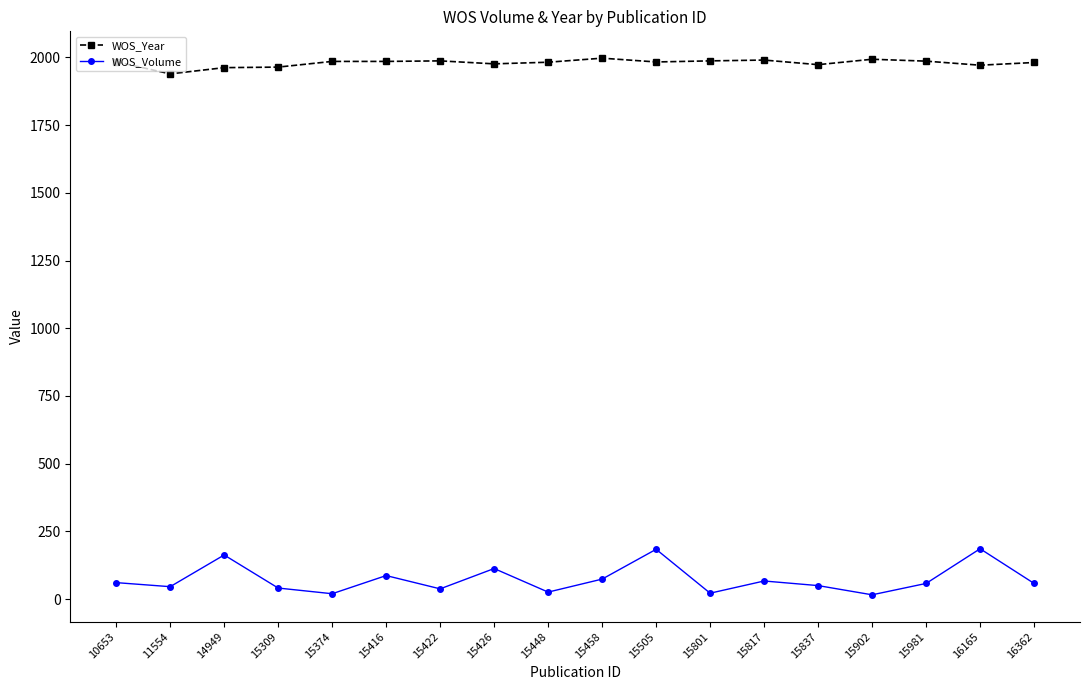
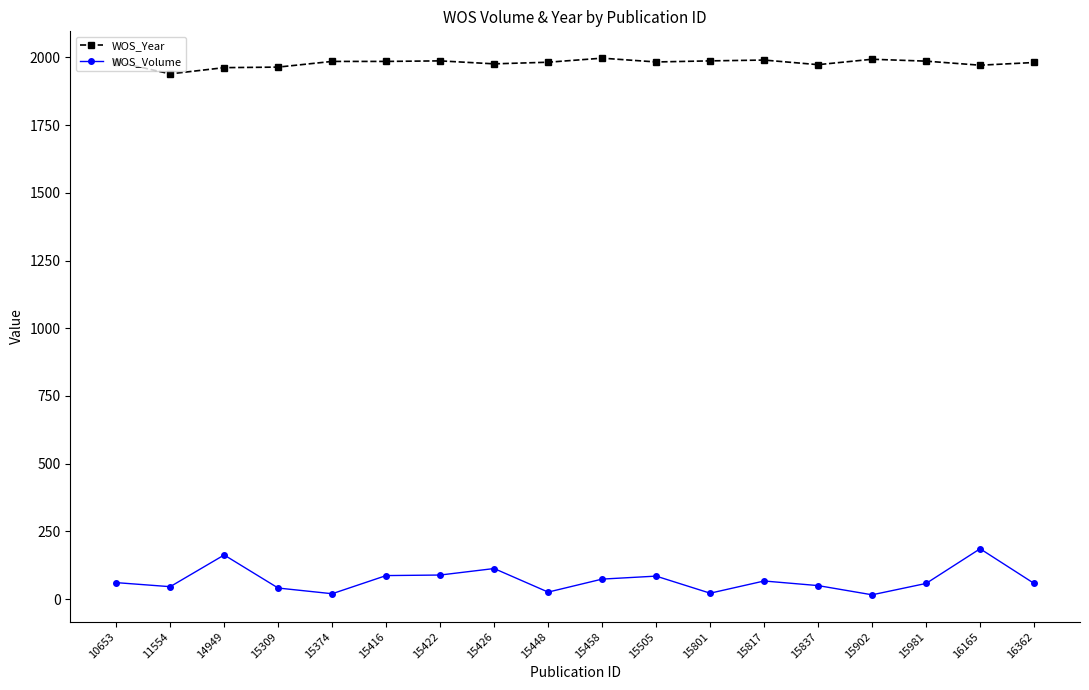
WOS_Volume, 15422: 40 -> 90
WOS_Volume, 15505: 180 -> 90
